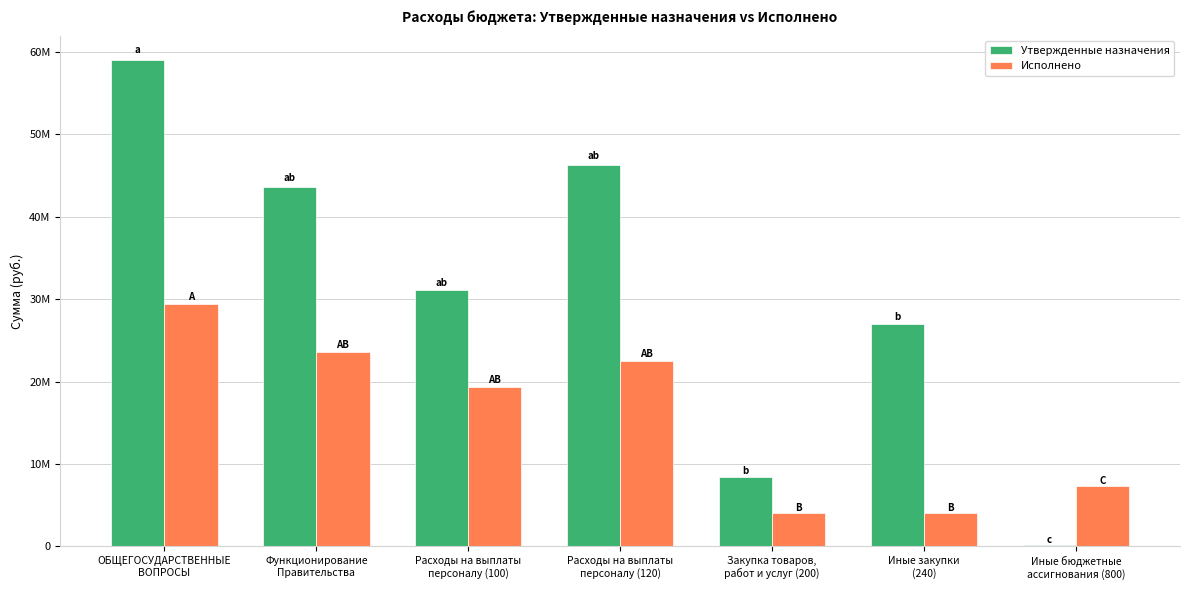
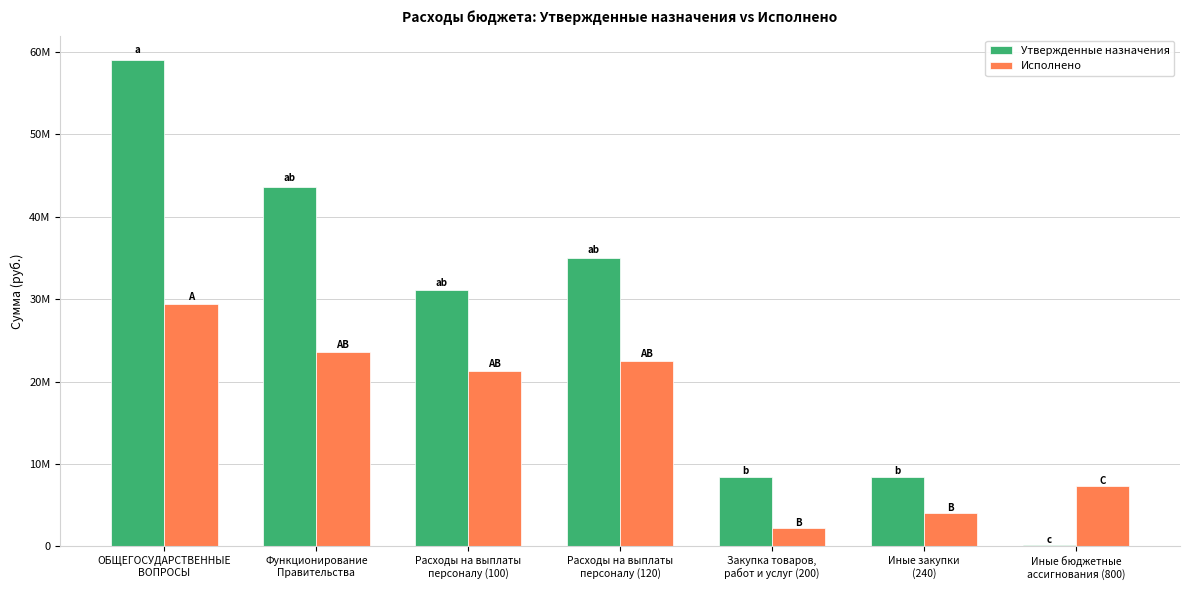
Исполнено, Расходы на выплаты персоналу (100): 19000000 -> 21000000
Утвержденные назначения, Расходы на выплаты персоналу (120): 46000000 -> 35000000
Исполнено, Закупка товаров, работ и услуг (200): 4000000 -> 2000000
Утвержденные назначения, Иные закупки (240): 27000000 -> 8000000
